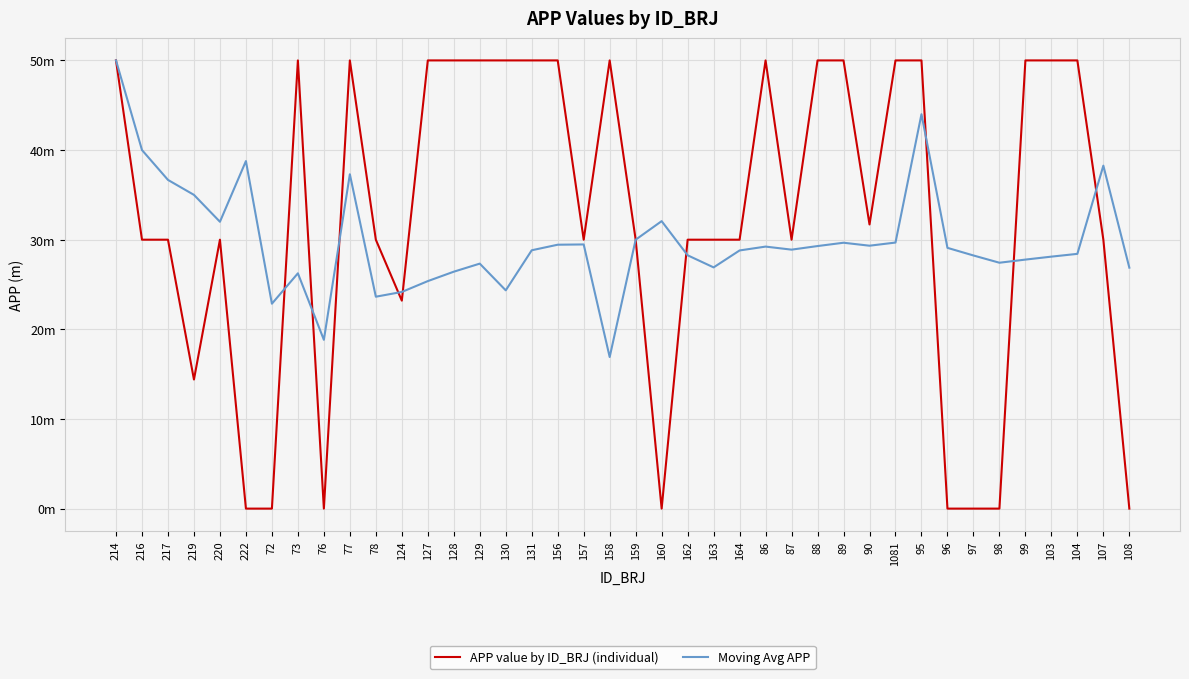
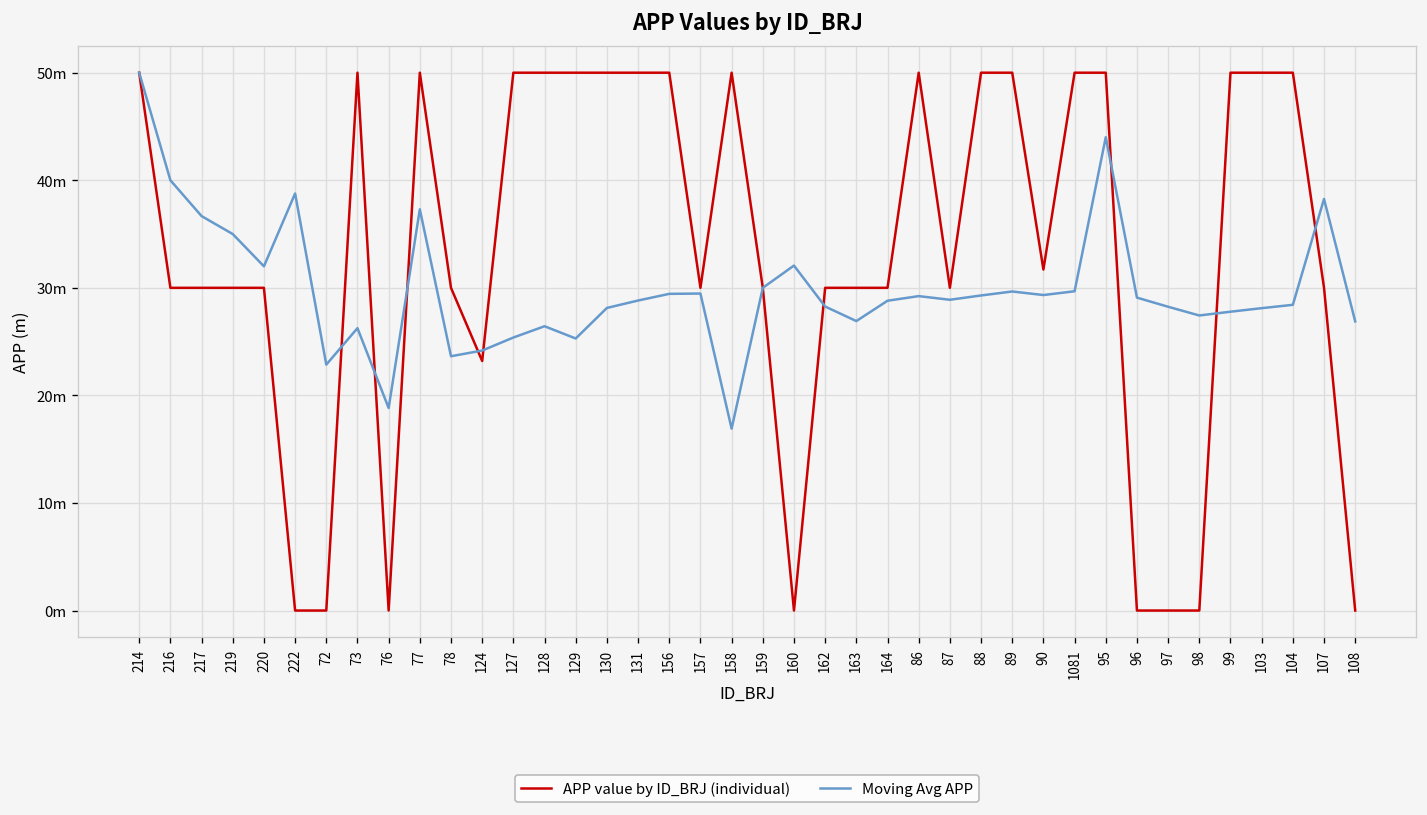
APP value by ID_BRJ (individual), 219: 14m -> 30m
Moving Avg APP, 129: 27m -> 25m
Moving Avg APP, 130: 24m -> 28m
